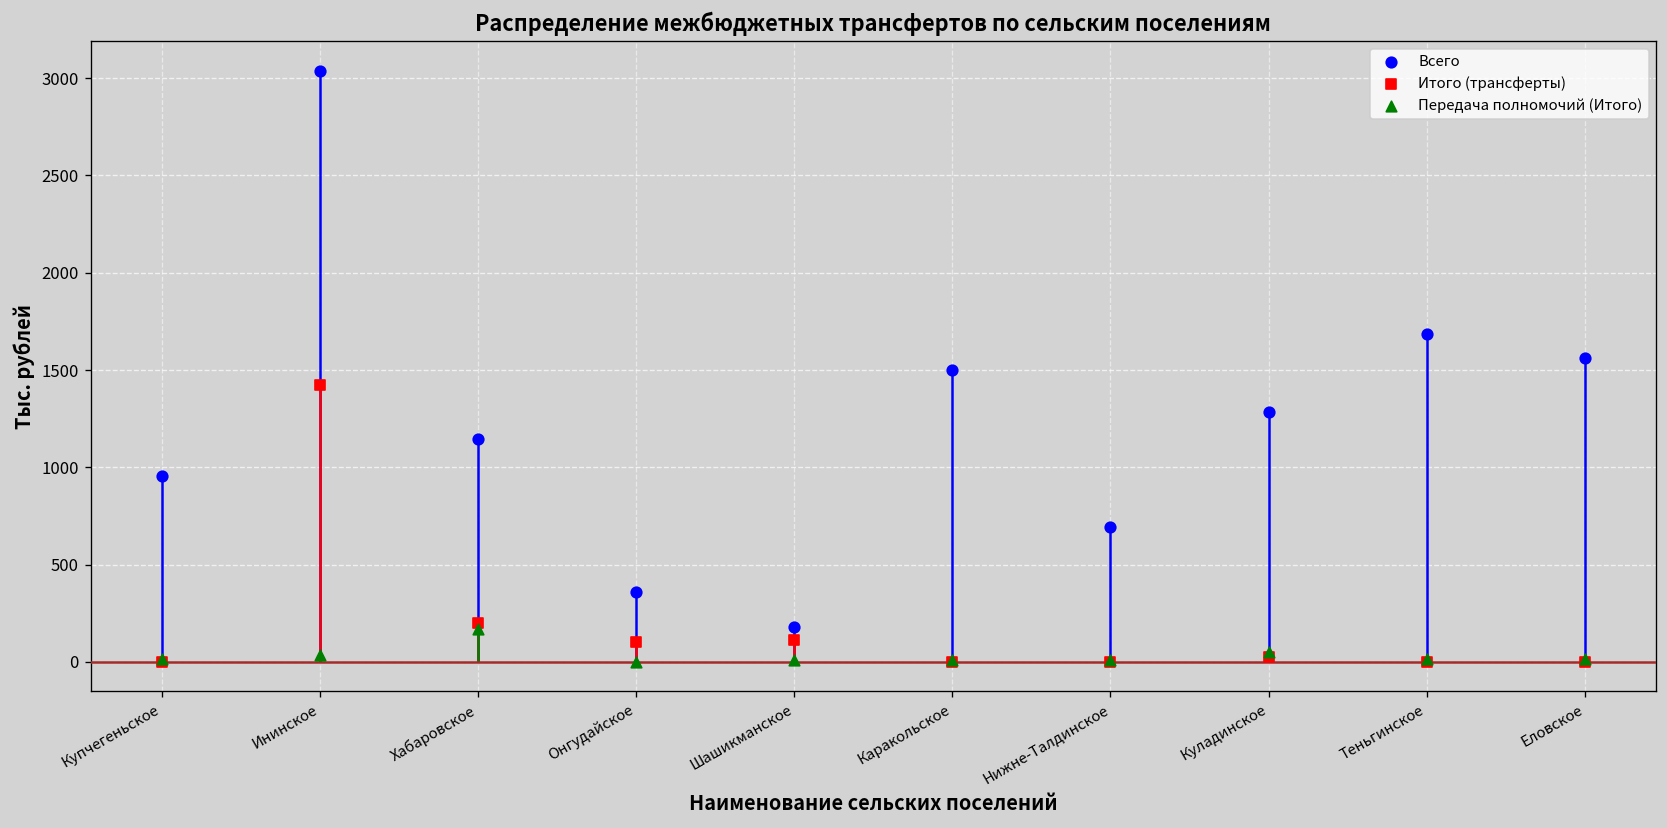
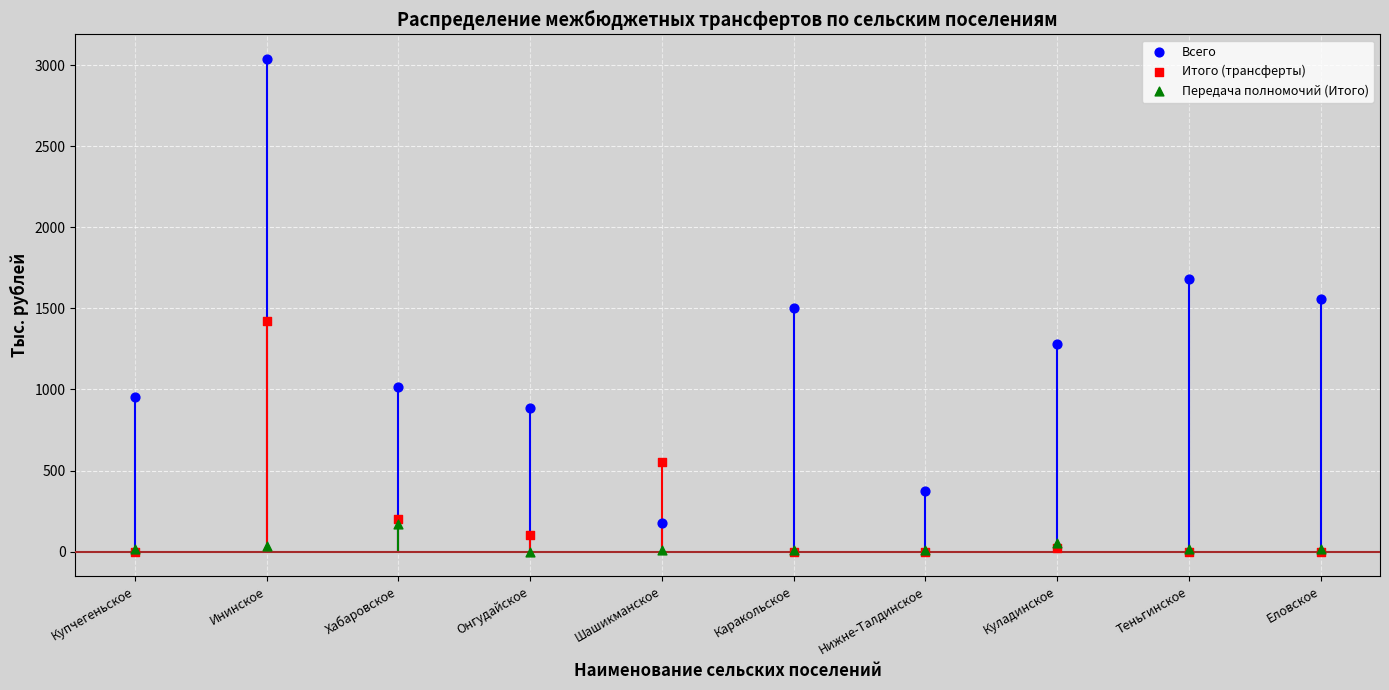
Всего, Хабаровское: 1150 -> 1020
Всего, Онгудайское: 360 -> 880
Итого (трансферты), Шашикманское: 110 -> 550
Всего, Нижне-Талдинское: 690 -> 370
